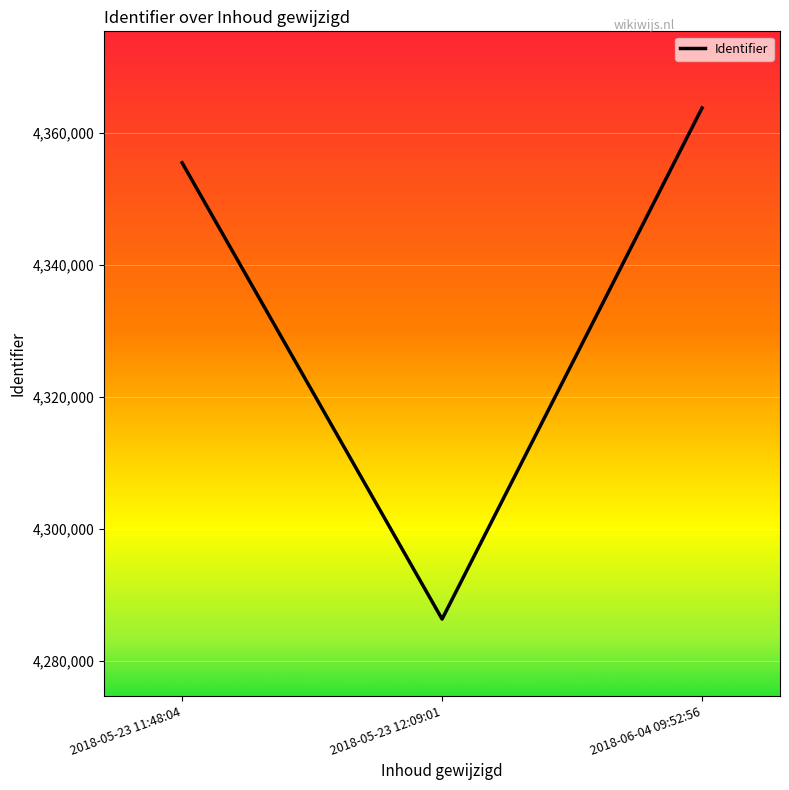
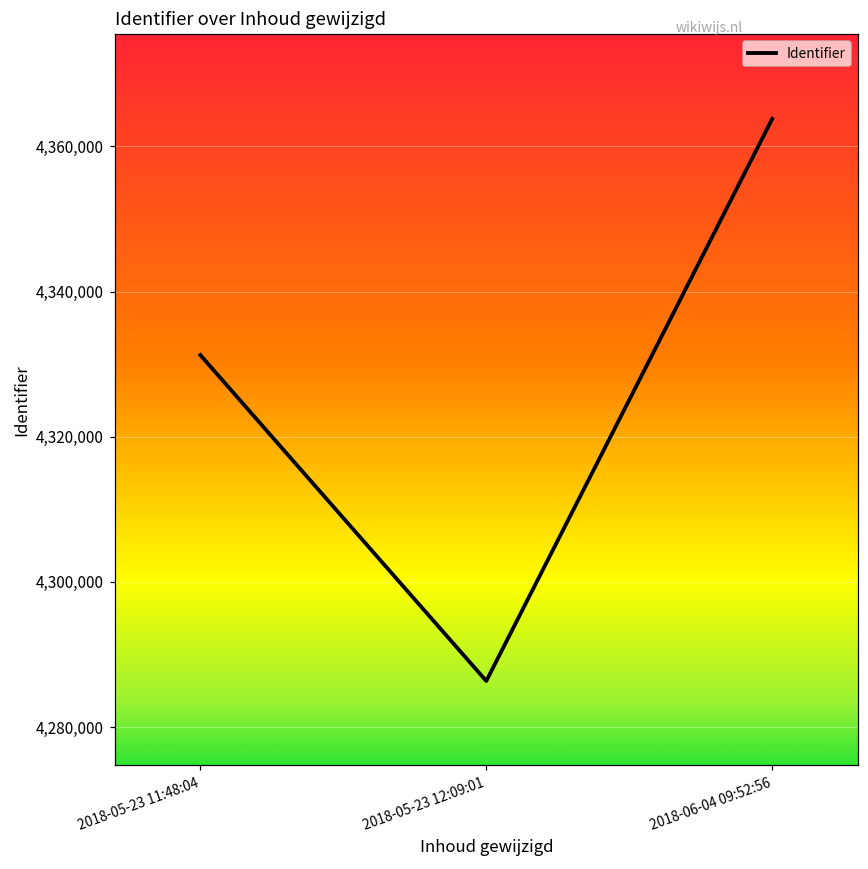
2018-05-23 11:48:04: 4,355,000 -> 4,331,000
